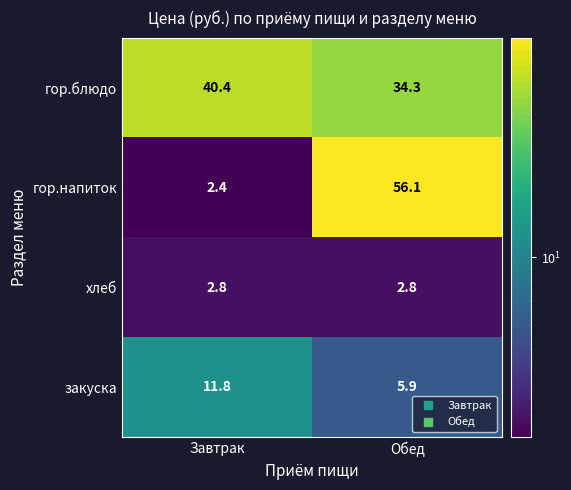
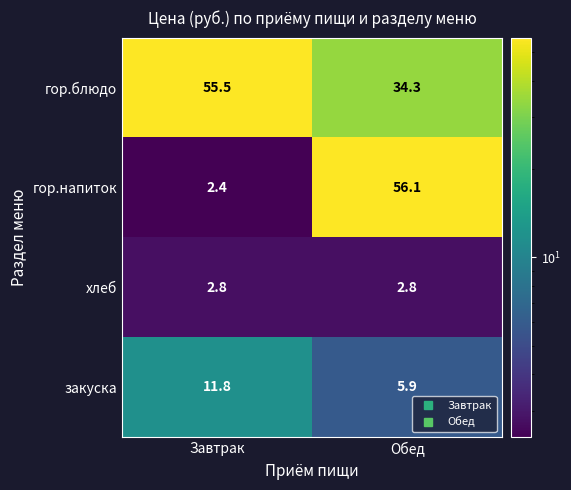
гор.блюдо, Завтрак: 40.4 -> 55.5
